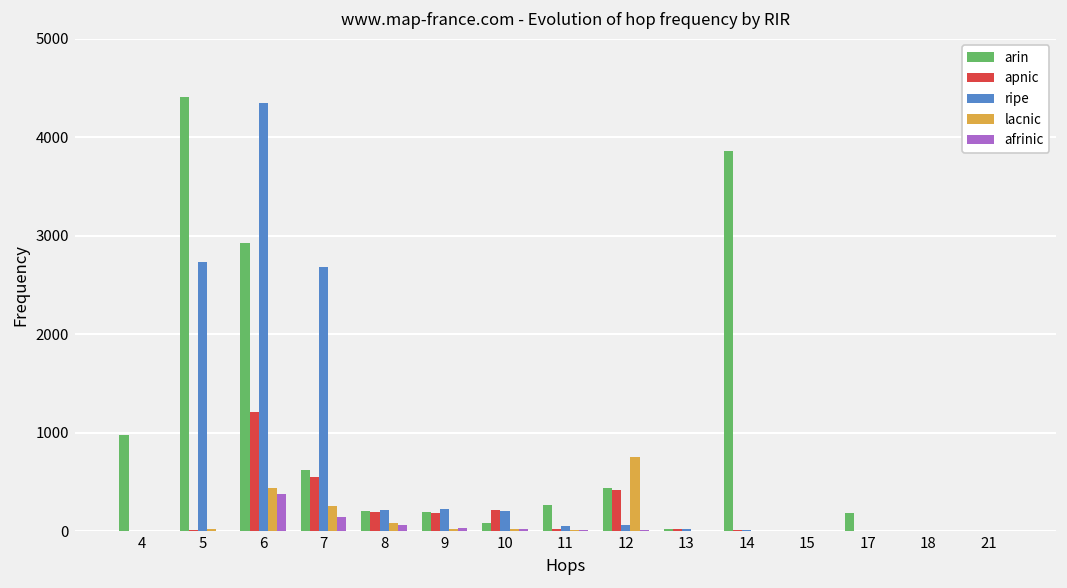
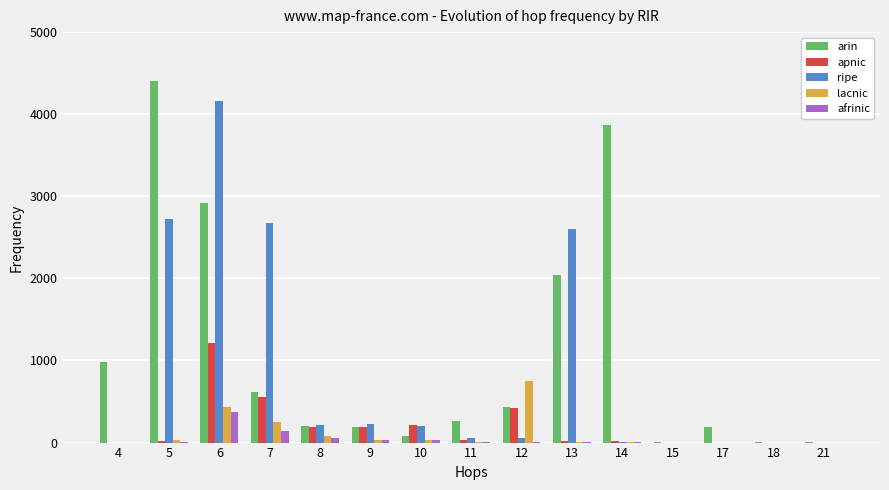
ripe, 6: 4300 -> 4200
arin, 13: 0 -> 2000
ripe, 13: 0 -> 2600
